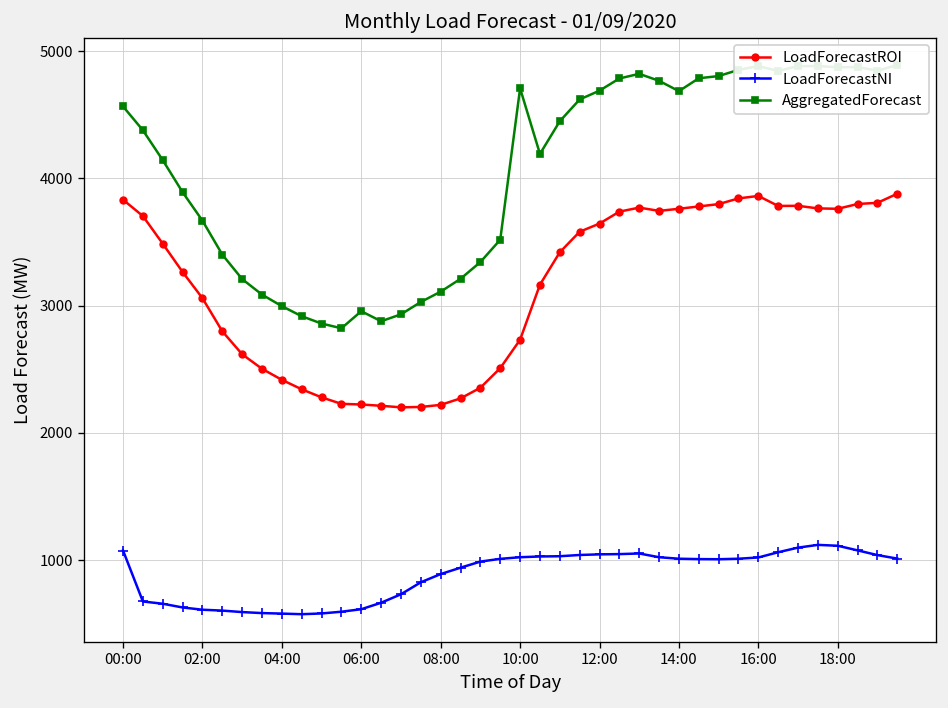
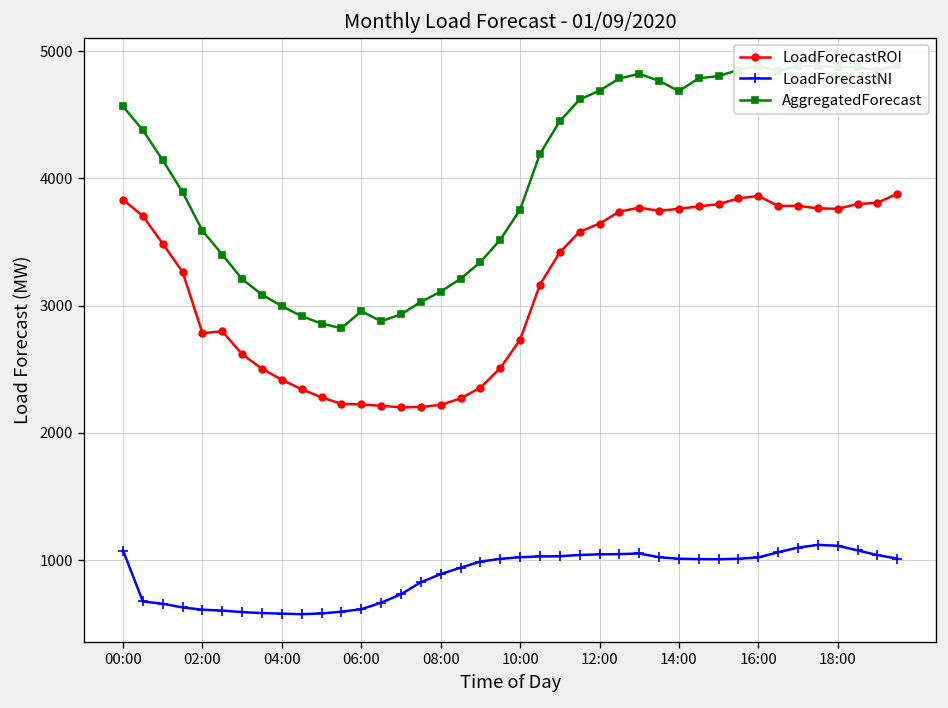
LoadForecastROI, 02:00: 3060 -> 2780
AggregatedForecast, 02:00: 3670 -> 3590
AggregatedForecast, 10:00: 4710 -> 3750
